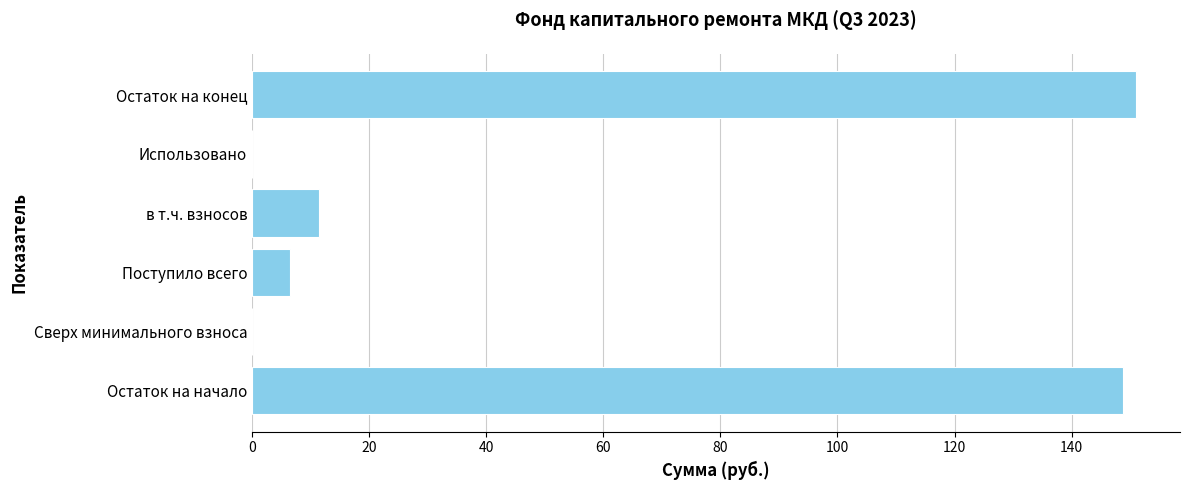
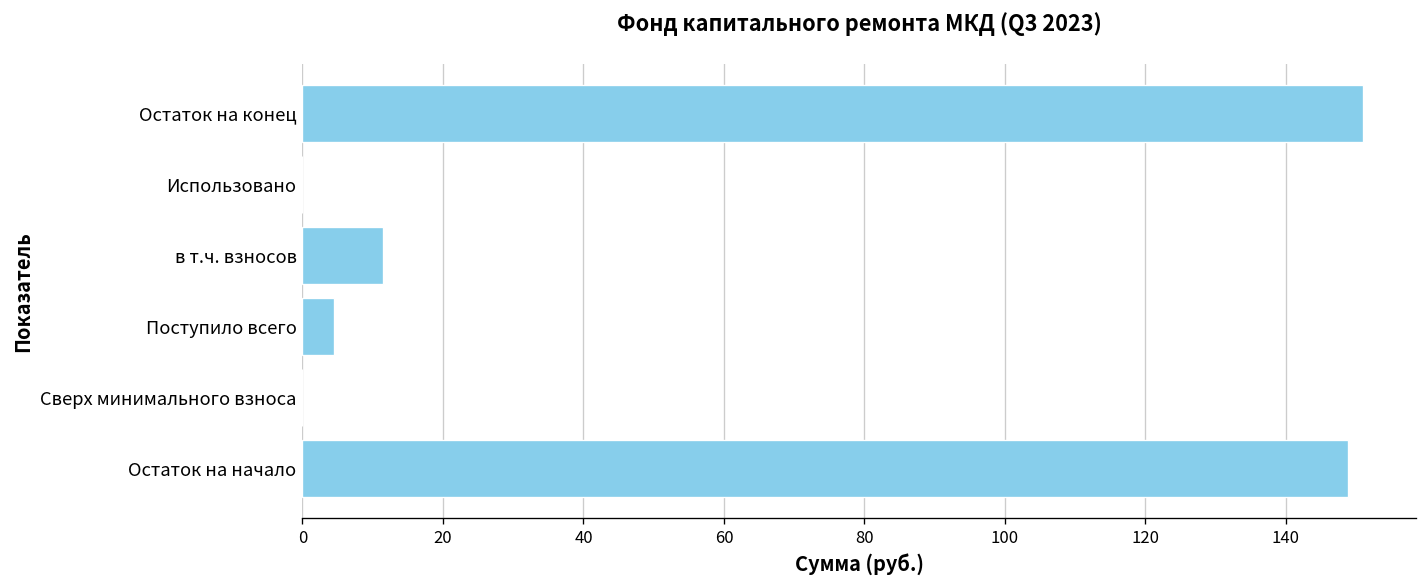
Поступило всего: 7 -> 4
